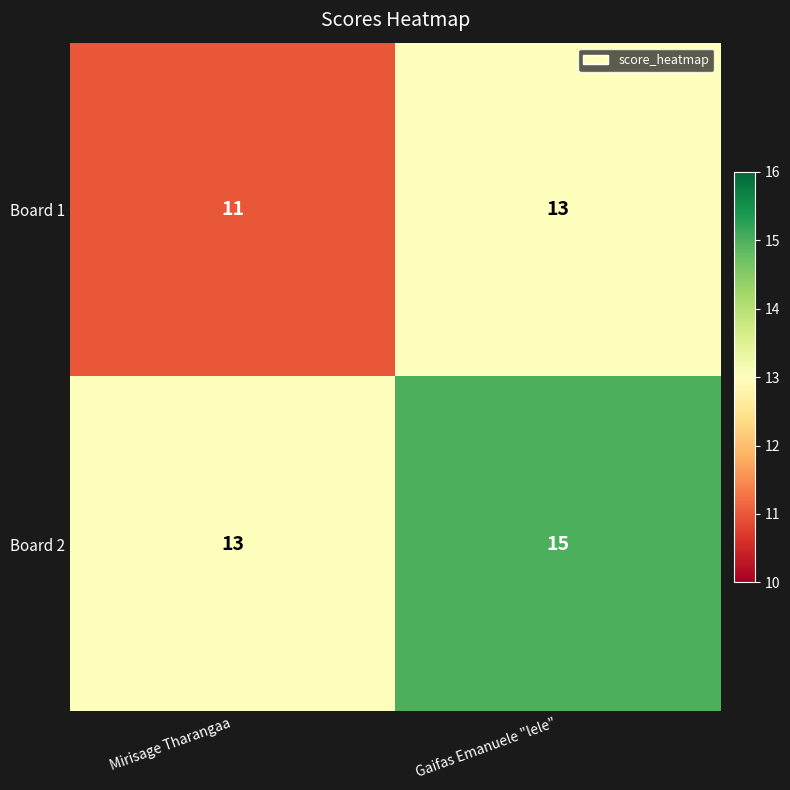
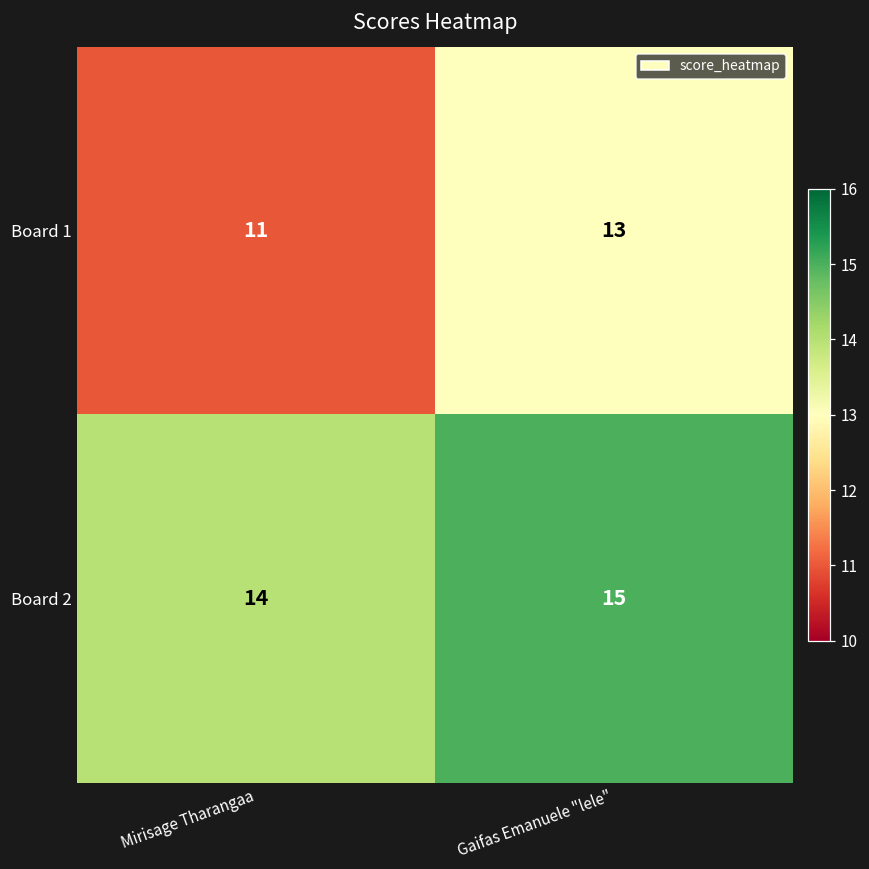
Board 2, Mirisage Tharangaa: 13 -> 14
